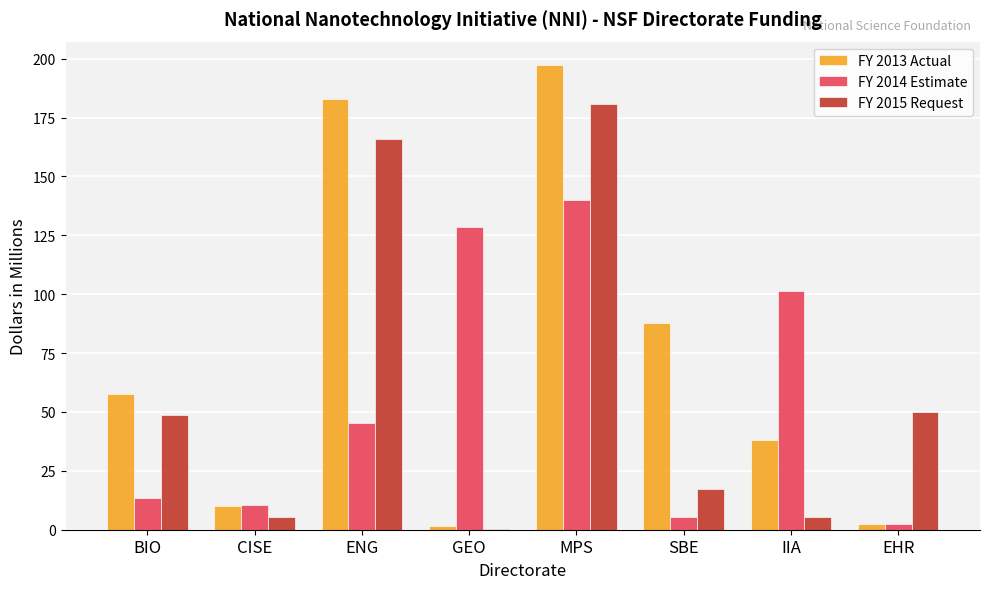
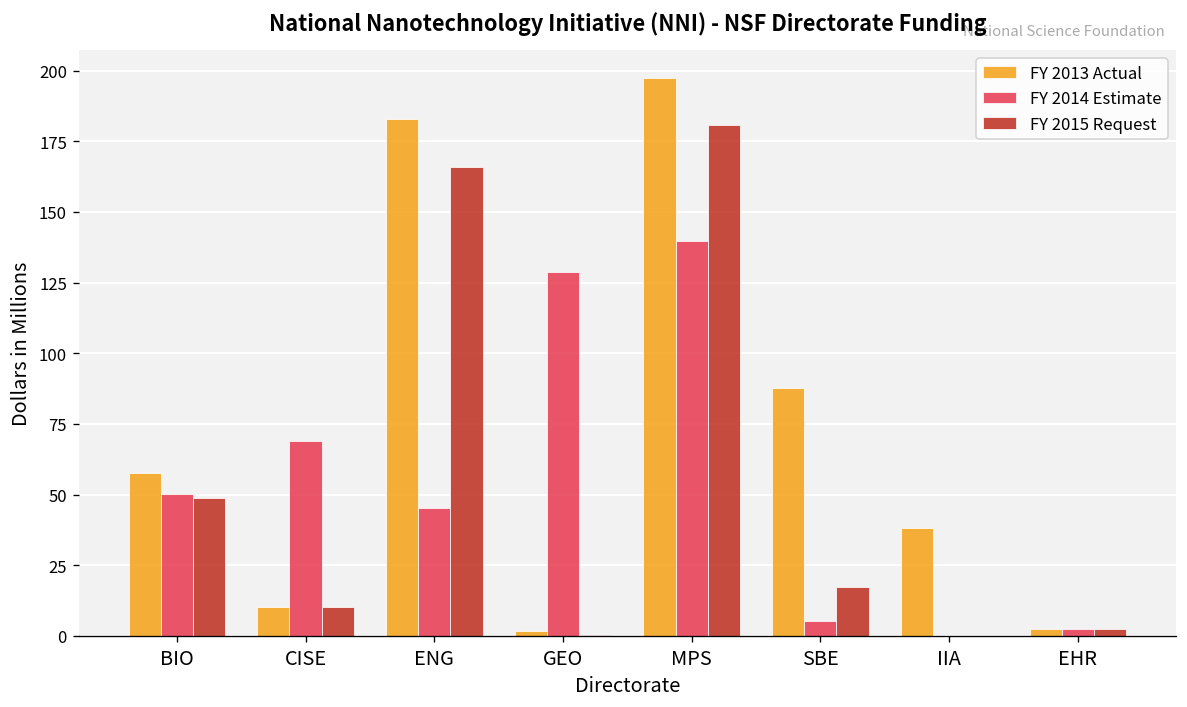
FY 2014 Estimate, BIO: 14 -> 50
FY 2014 Estimate, CISE: 11 -> 69
FY 2015 Request, CISE: 6 -> 10
FY 2014 Estimate, IIA: 101 -> 0
FY 2015 Request, IIA: 6 -> 0
FY 2015 Request, EHR: 50 -> 3
